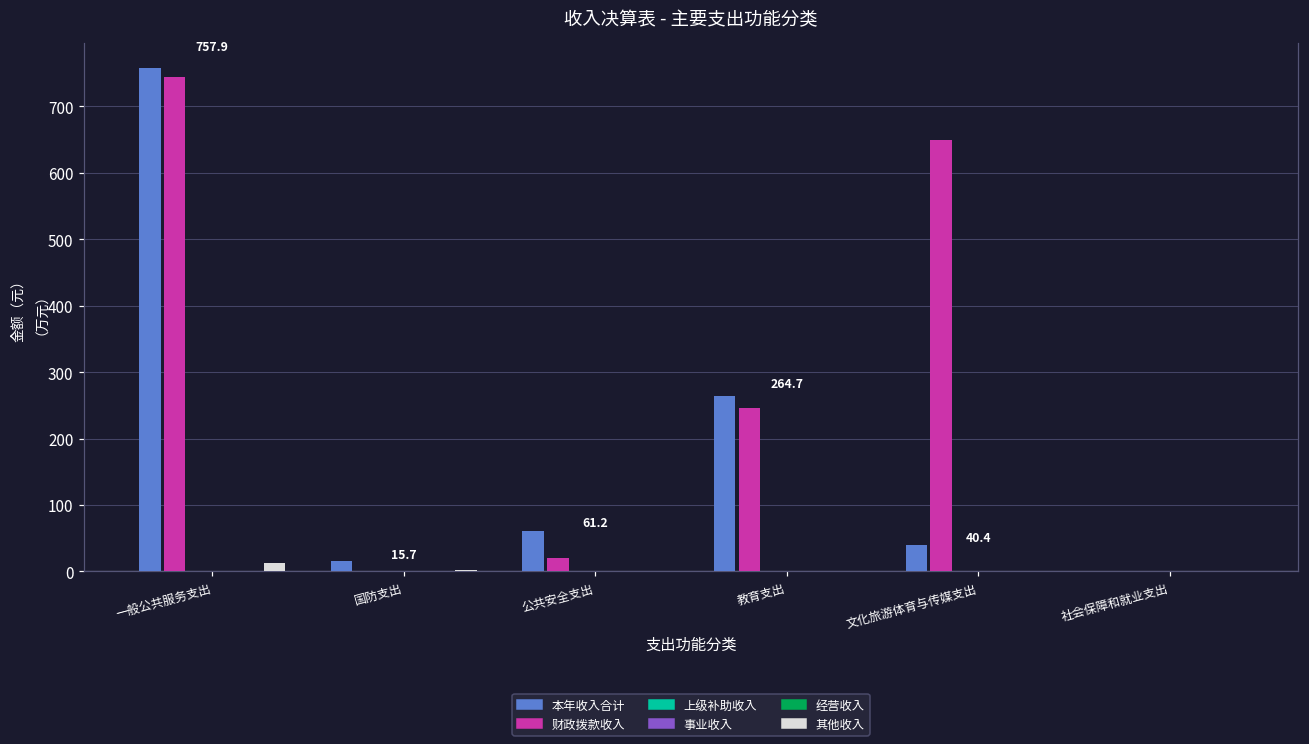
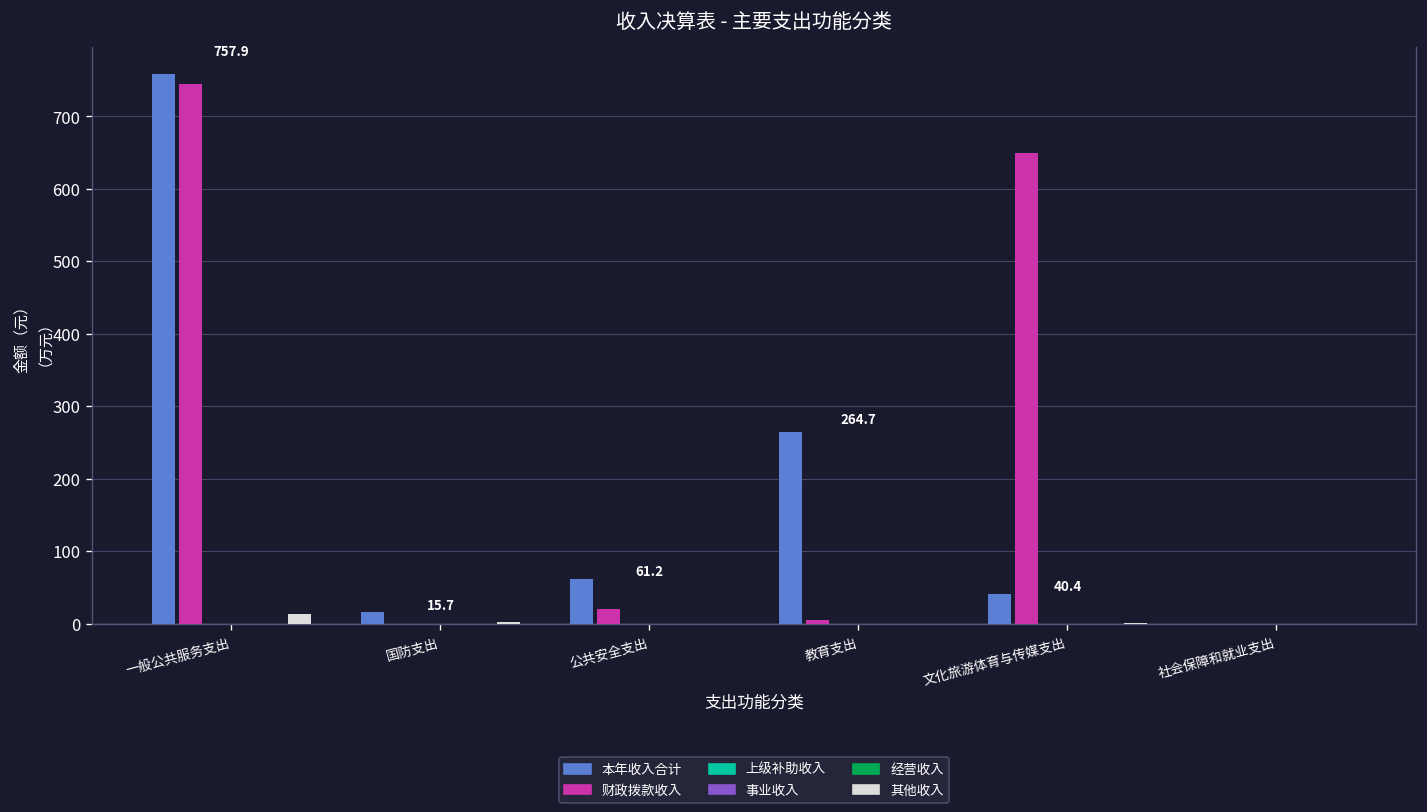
财政拨款收入, 教育支出: 250 -> 10
